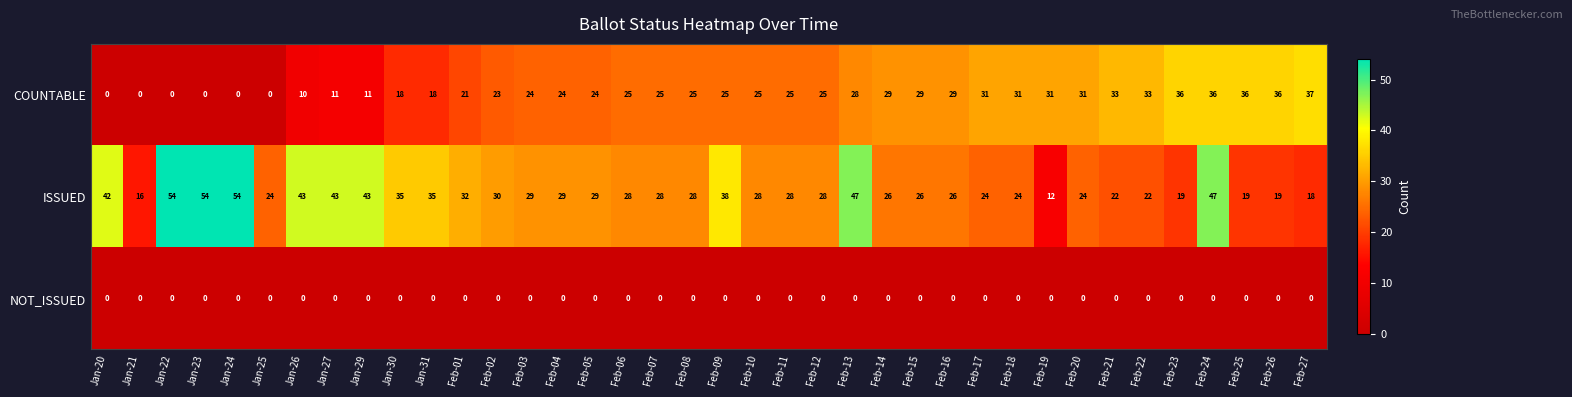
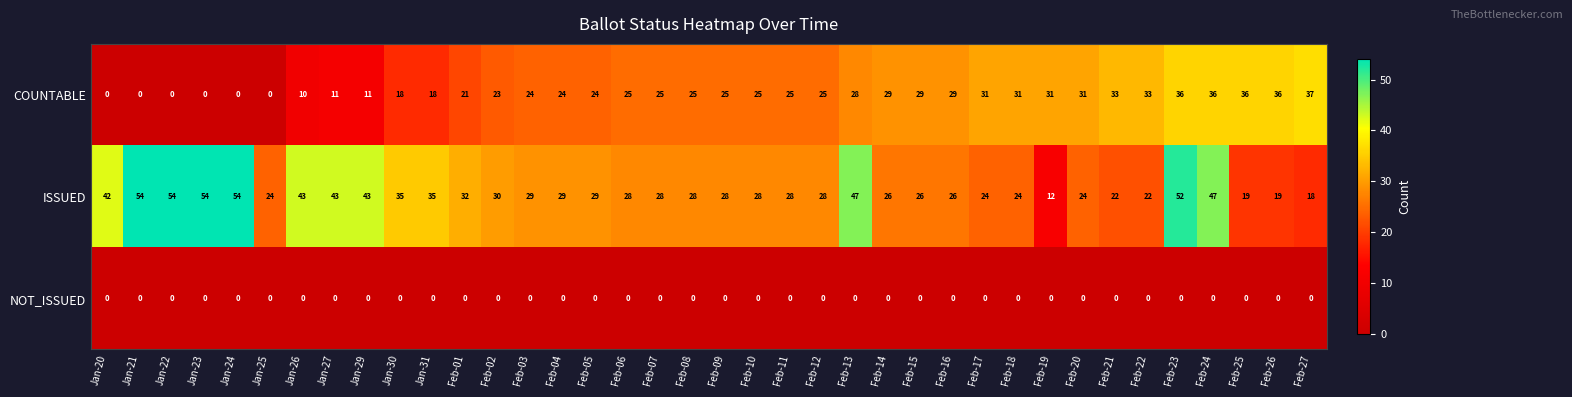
ISSUED, Jan-21: 16 -> 54
ISSUED, Feb-09: 38 -> 28
ISSUED, Feb-23: 19 -> 52
